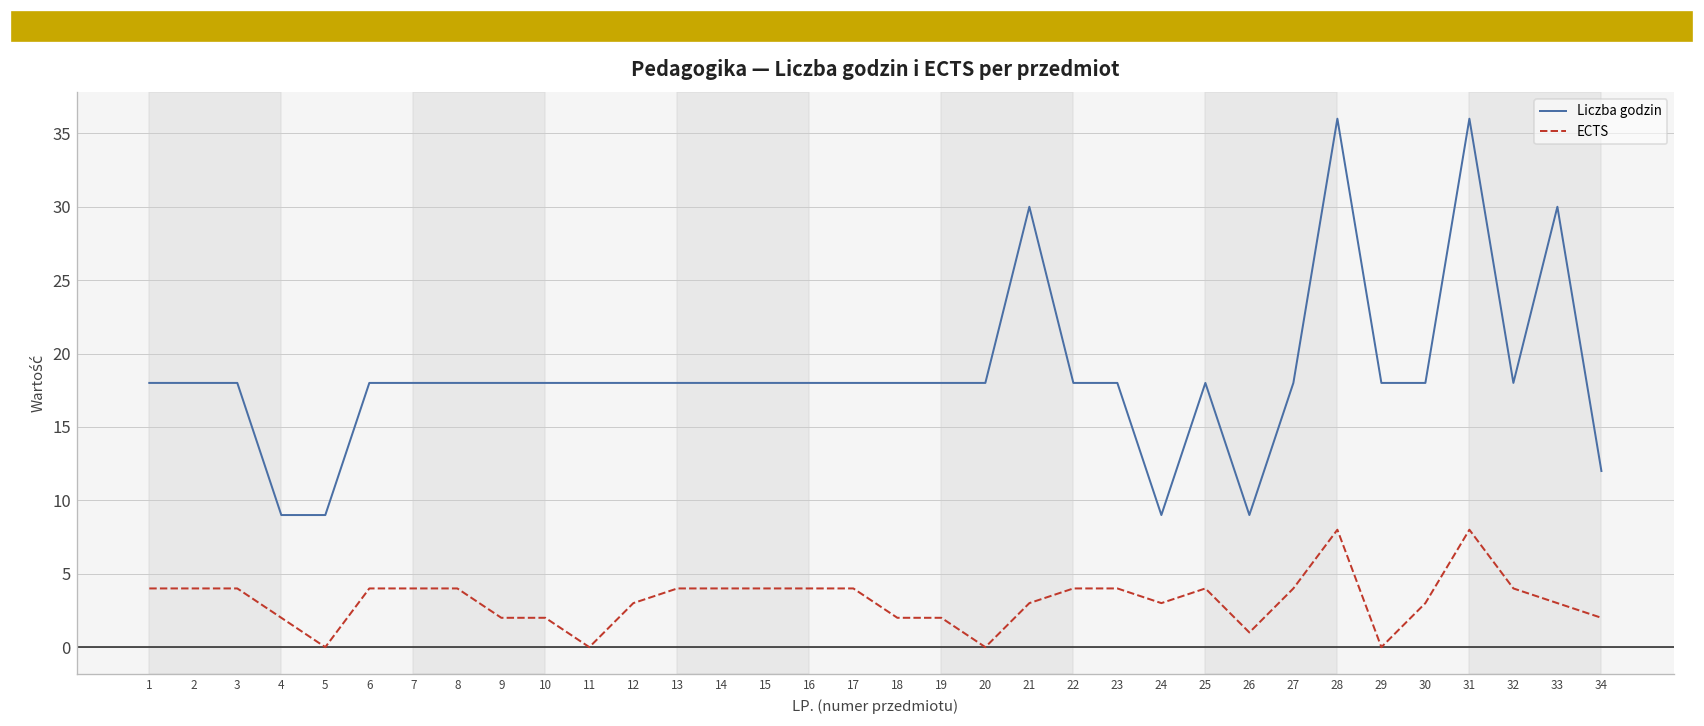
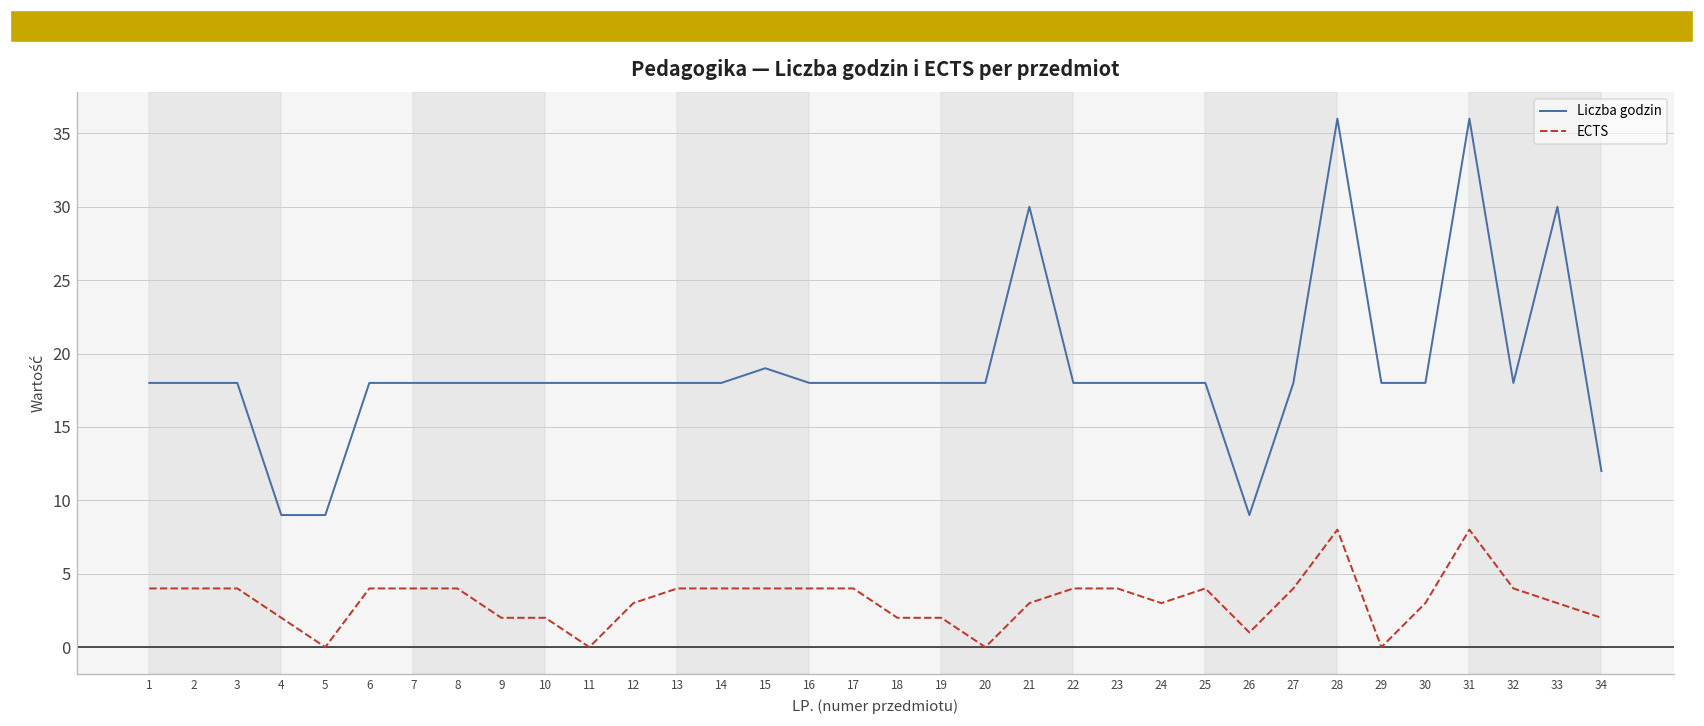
Liczba godzin, 15: 18 -> 19
Liczba godzin, 24: 9 -> 18
